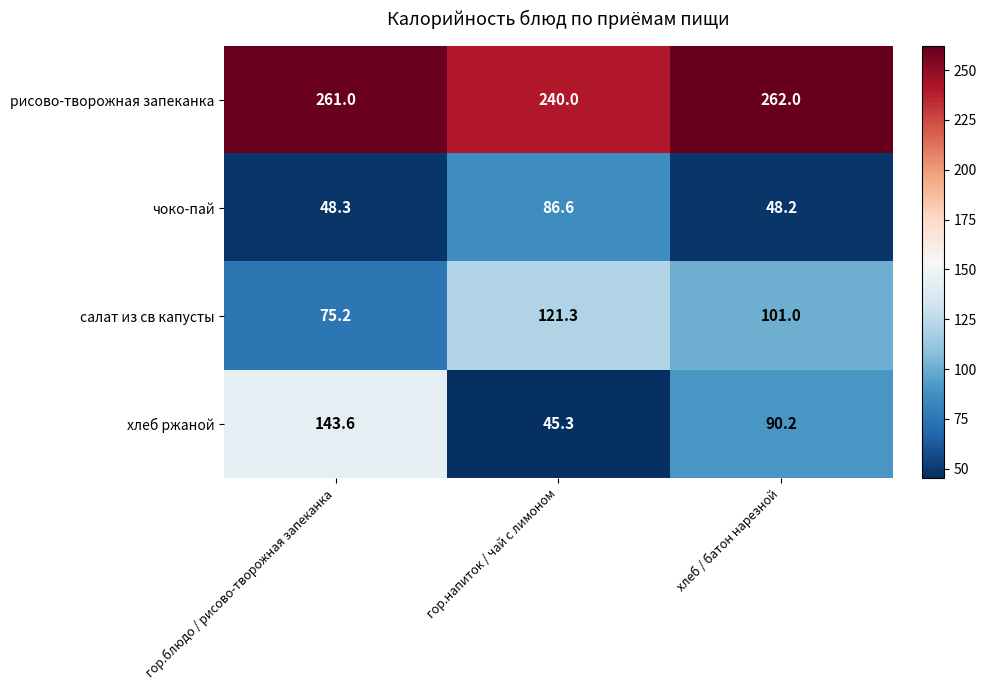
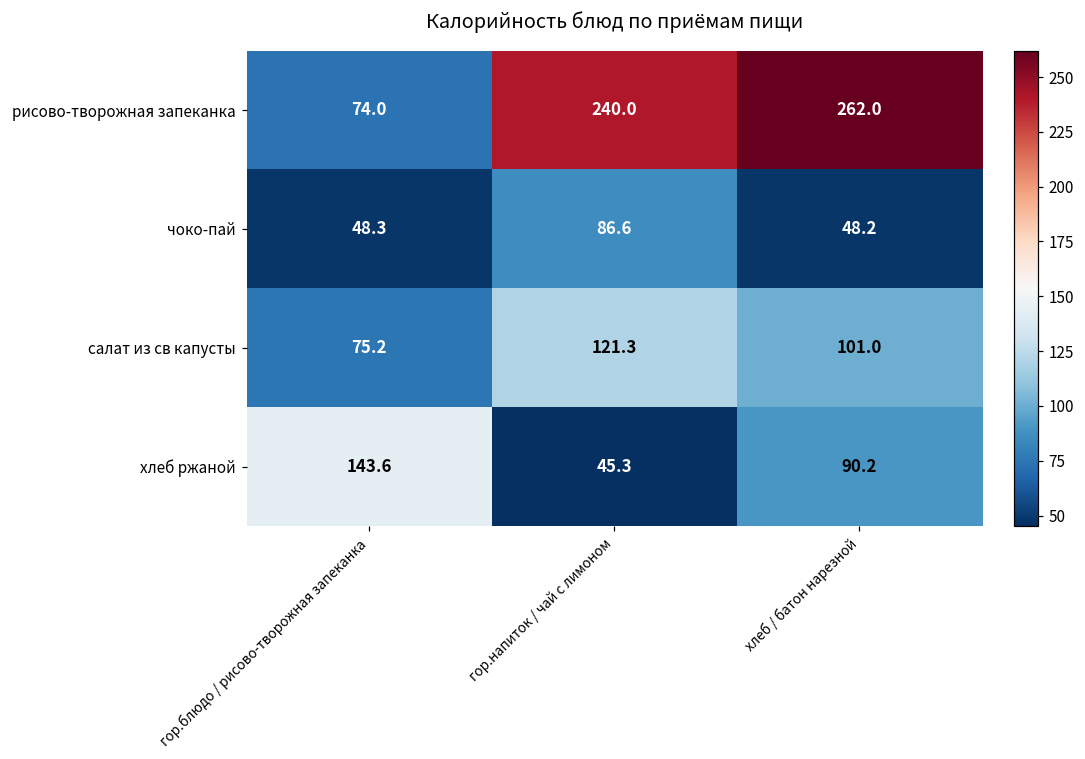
рисово-творожная запеканка, гор.блюдо / рисово-творожная запеканка: 261.0 -> 74.0
